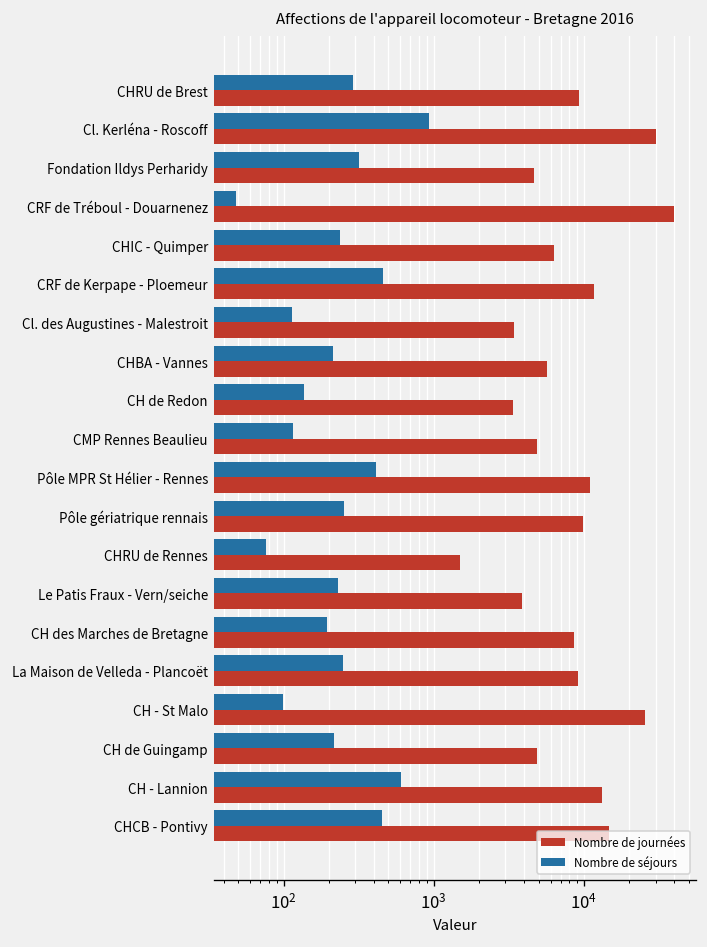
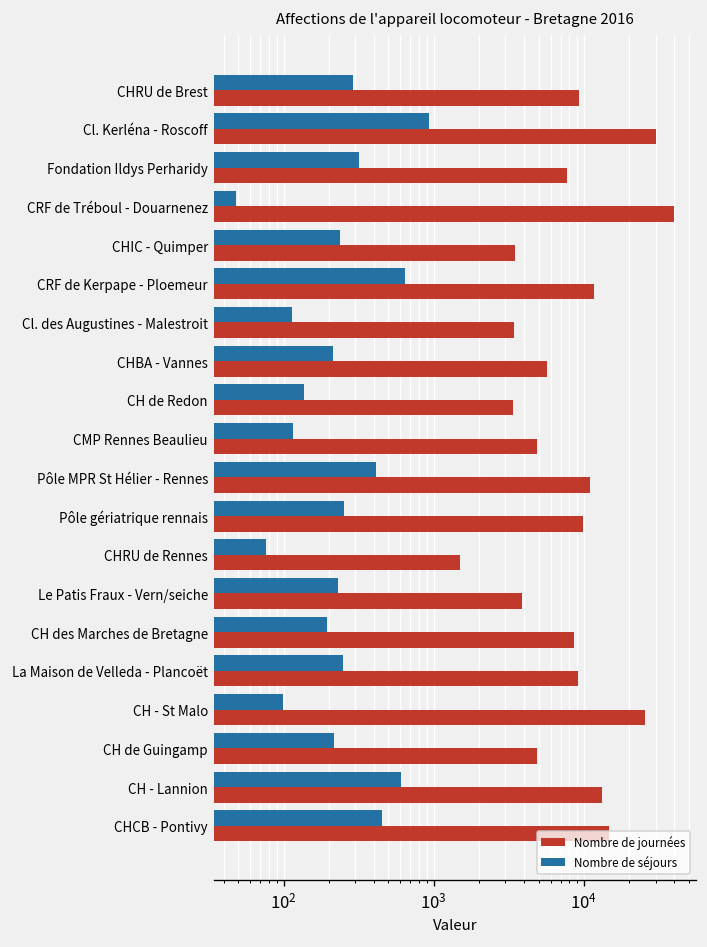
Nombre de journées, Fondation Ildys Perharidy: 4700 -> 8000
Nombre de journées, CHIC - Quimper: 6000 -> 3500
Nombre de séjours, CRF de Kerpape - Ploemeur: 460 -> 600
